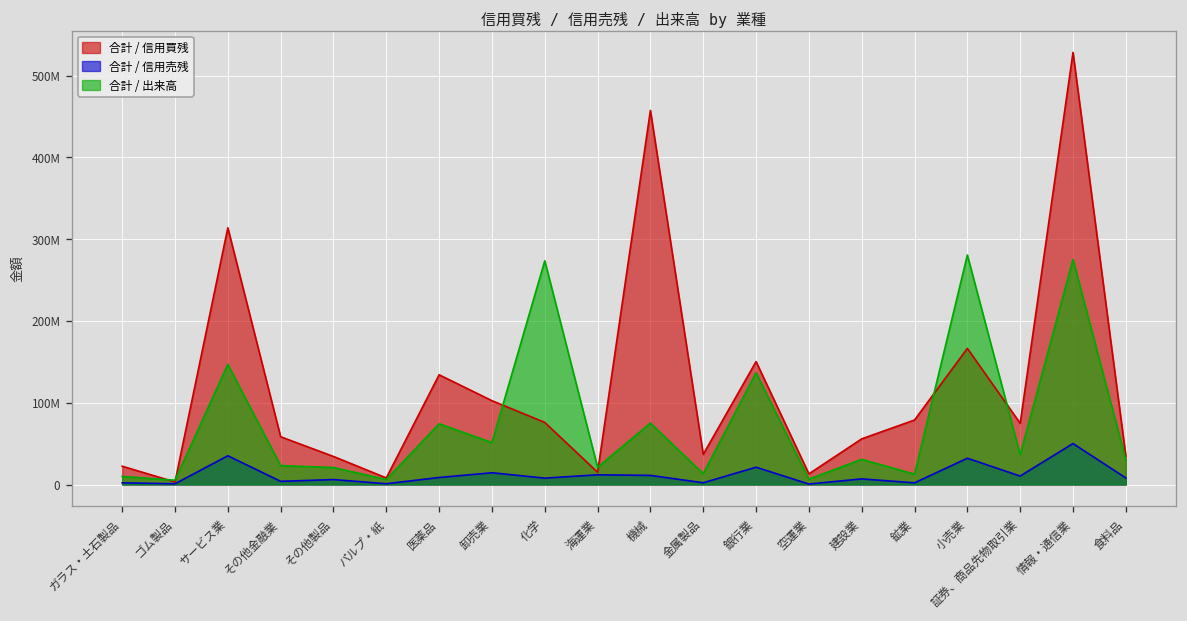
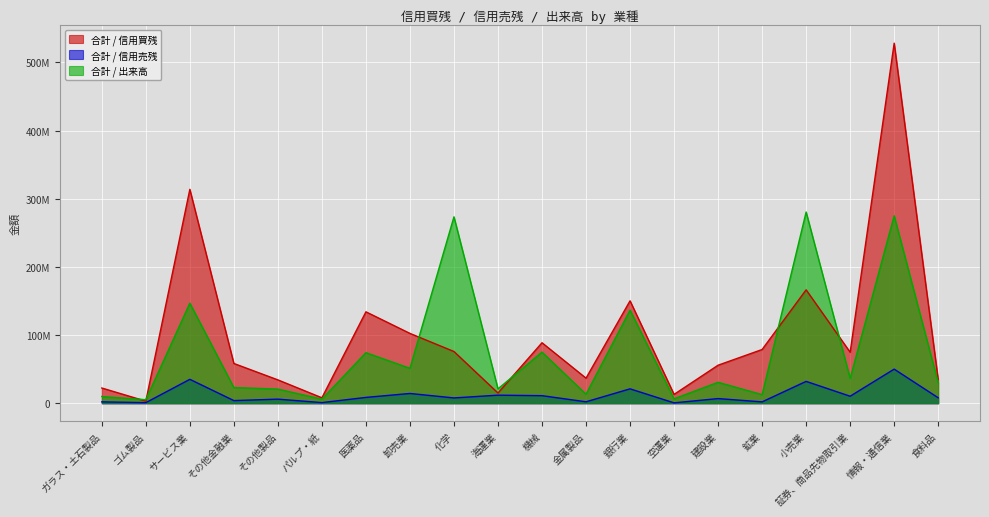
合計 / 信用買残, 機械: 460000000 -> 90000000
